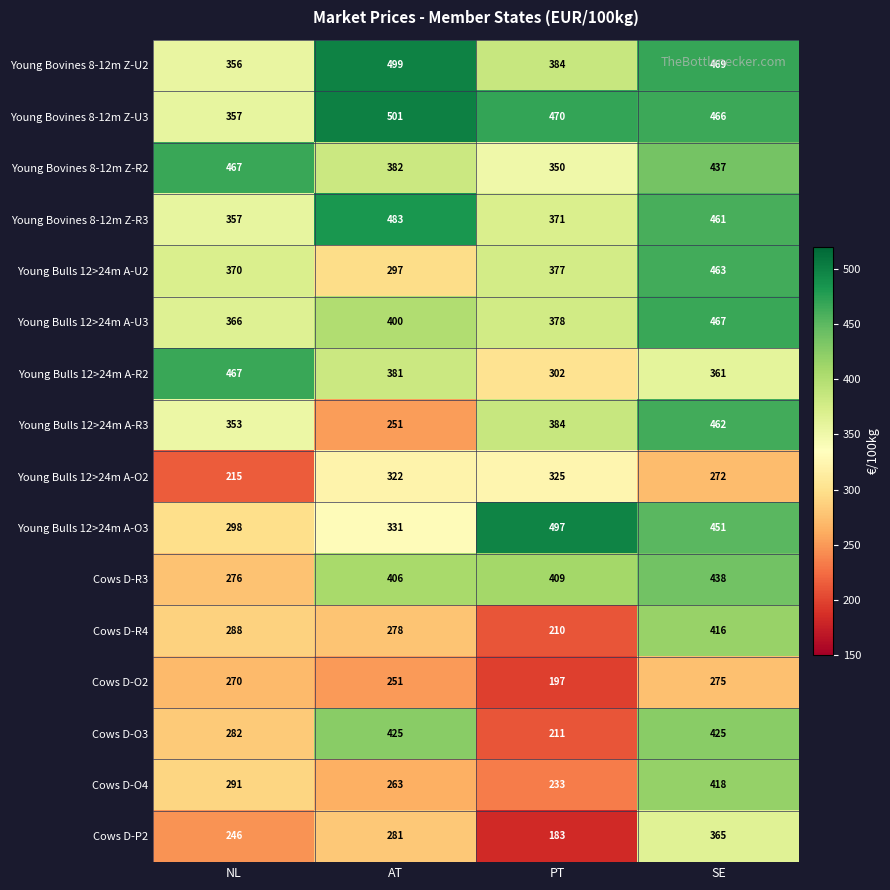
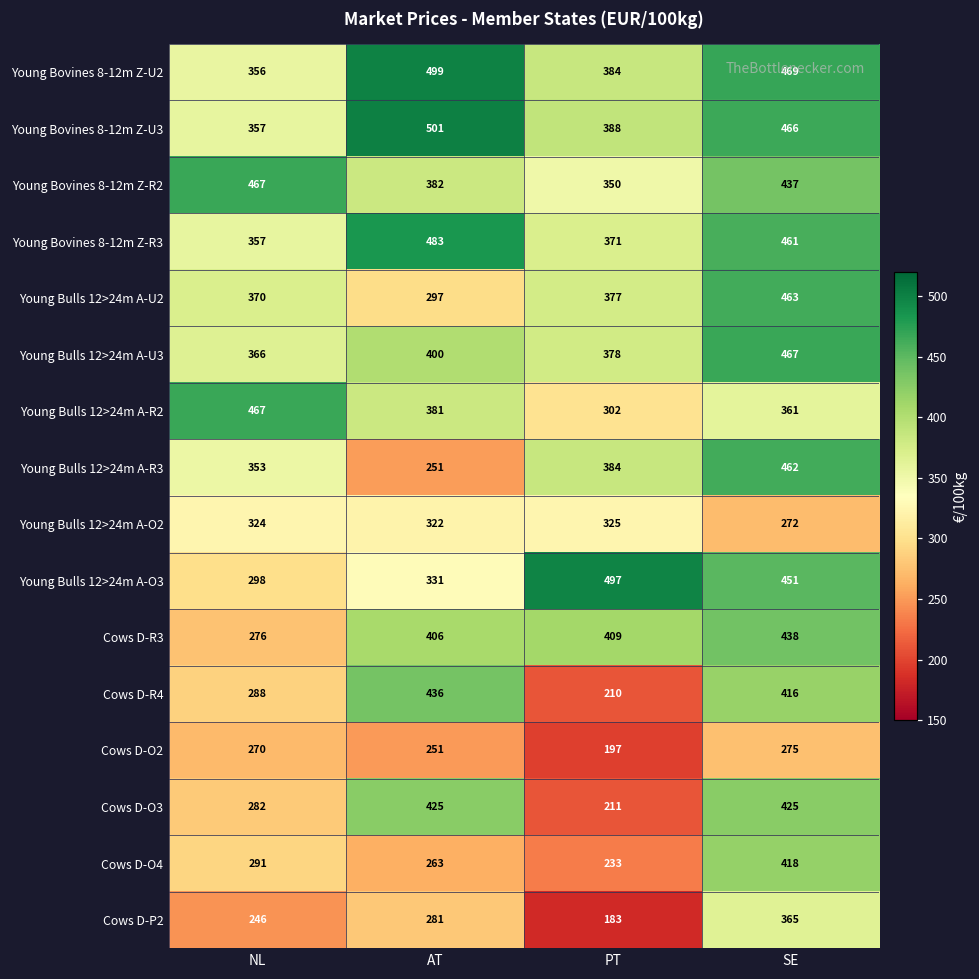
Young Bovines 8-12m Z-U3, PT: 470 -> 388
Young Bulls 12>24m A-O2, NL: 215 -> 324
Cows D-R4, AT: 278 -> 436
